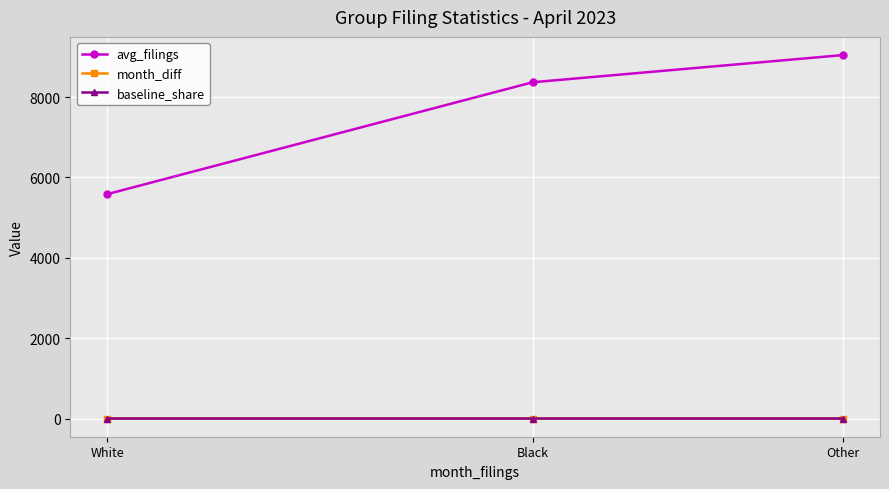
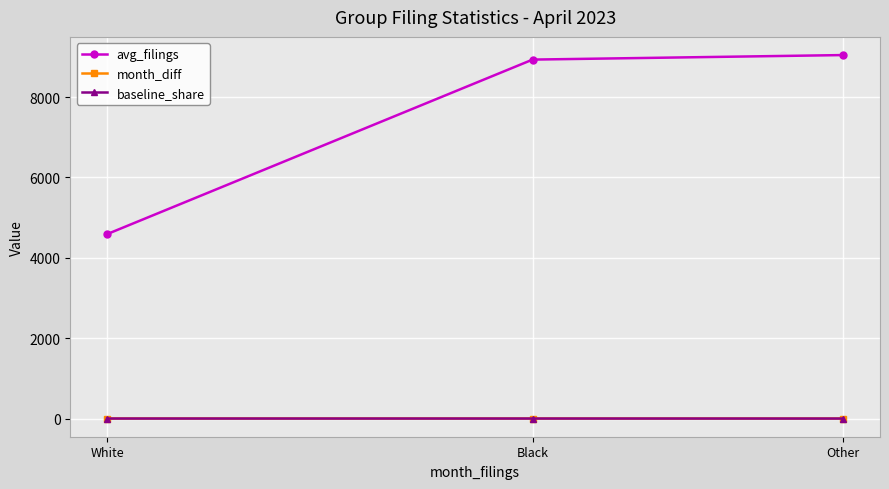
avg_filings, White: 5600 -> 4600
avg_filings, Black: 8400 -> 8900
